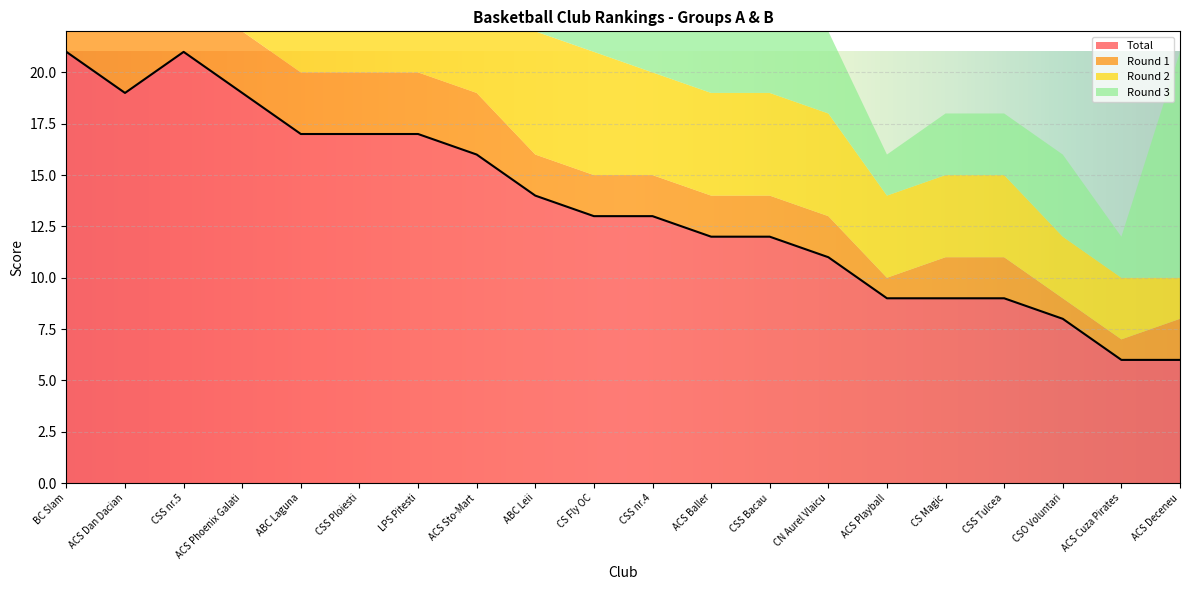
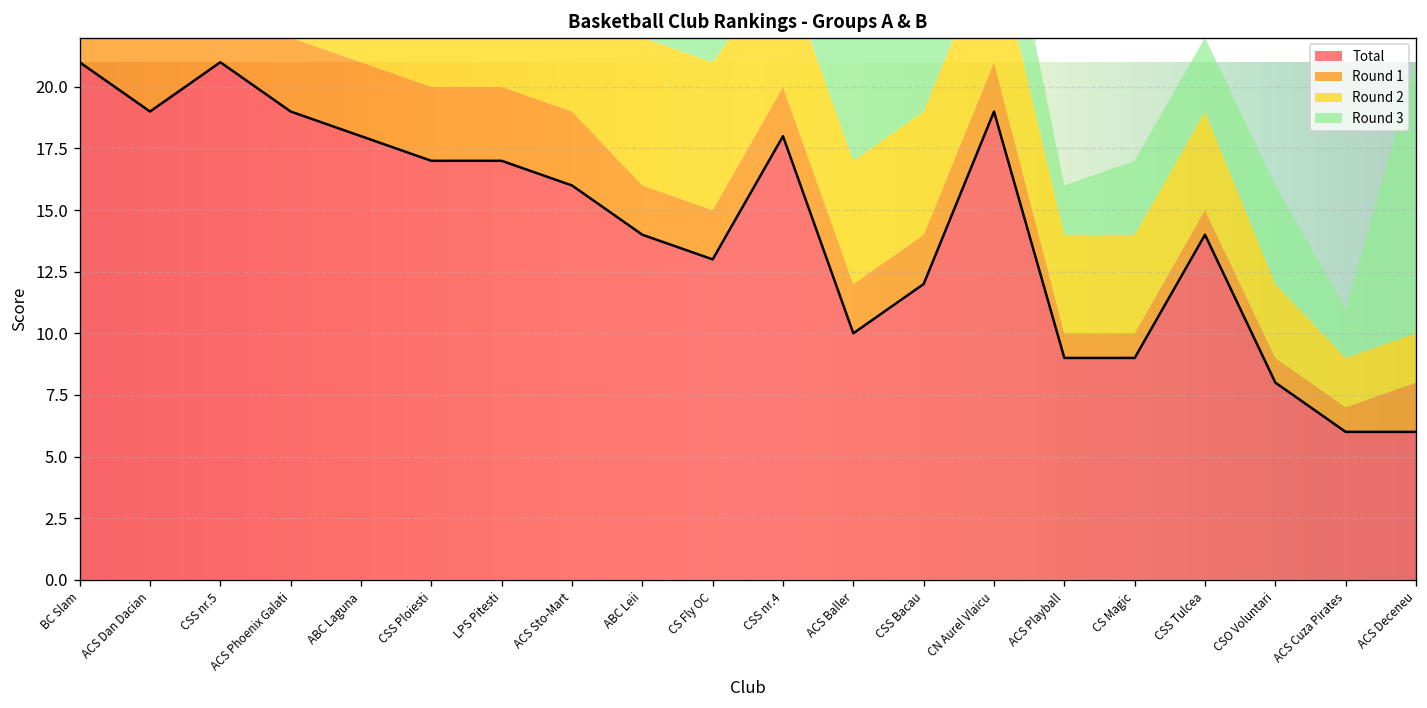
Total, ABC Laguna: 17 -> 18
Total, CSS nr.4: 13 -> 18
Total, ACS Baller: 12 -> 10
Total, CN Aurel Vlaicu: 11 -> 19
Round 1, CS Magic: 2 -> 1
Total, CSS Tulcea: 9 -> 14
Round 1, CSS Tulcea: 2 -> 1
Round 2, ACS Cuza Pirates: 3 -> 2
